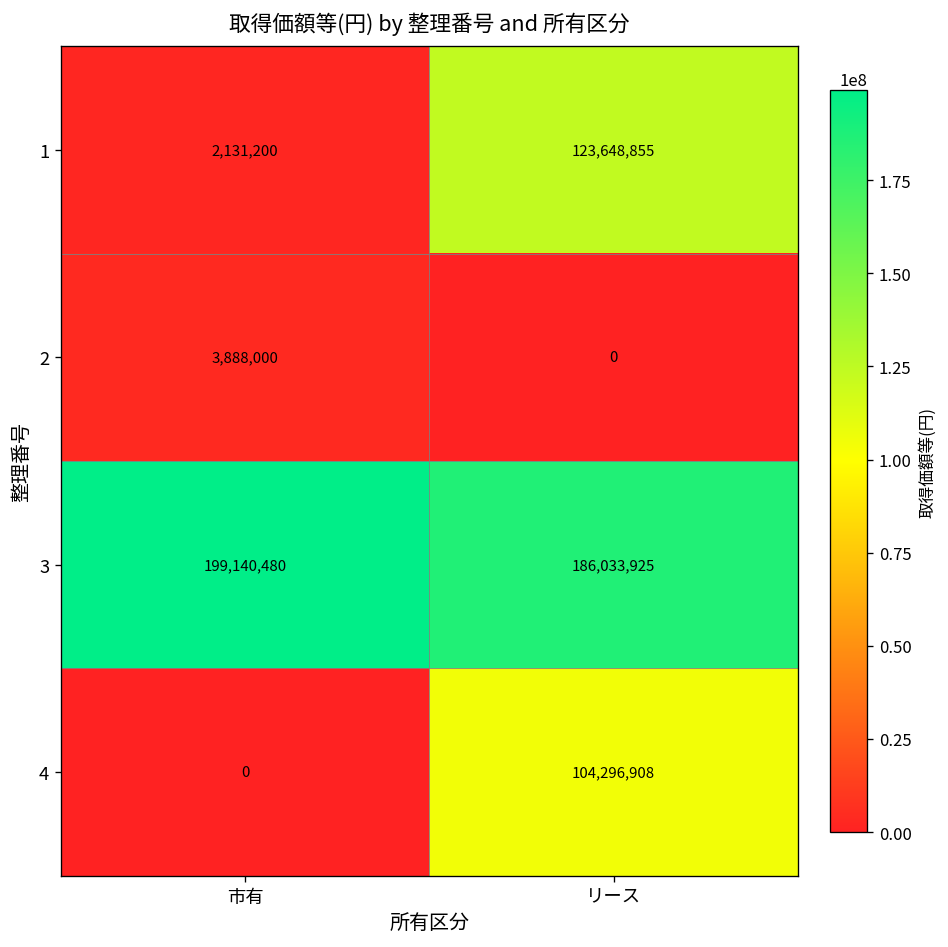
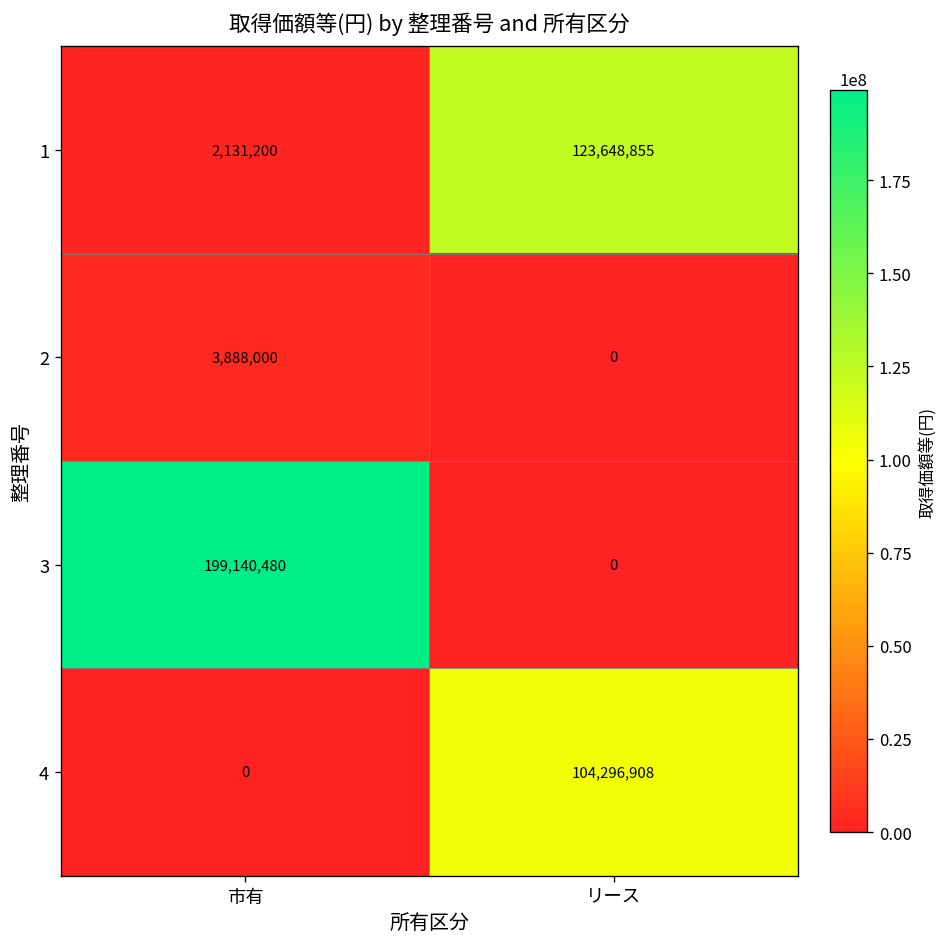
3, リース: 186,033,925 -> 0
